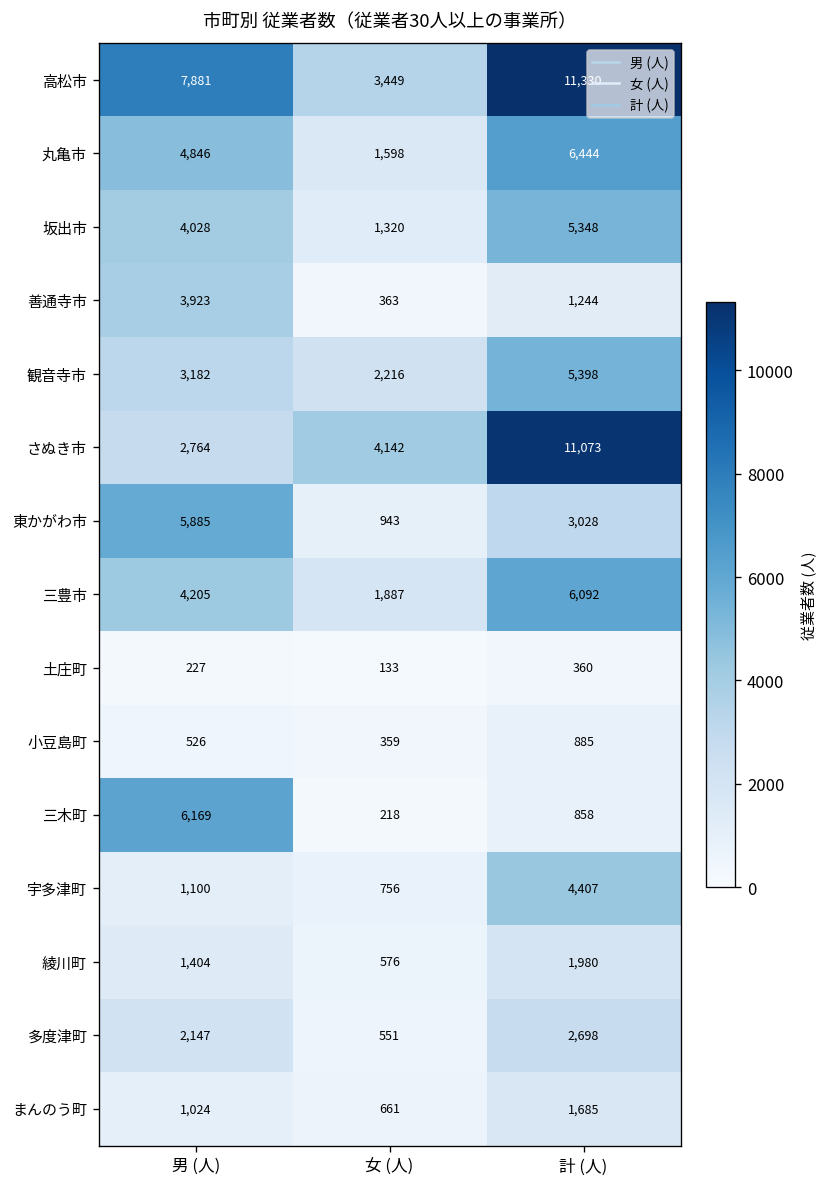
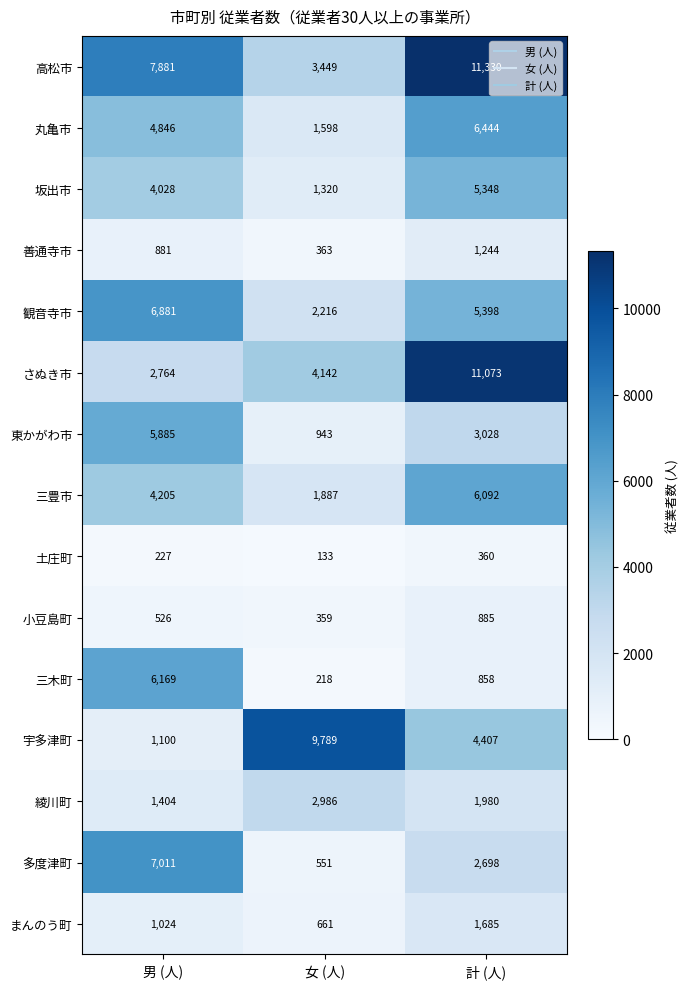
善通寺市, 男 (人): 3,923 -> 881
観音寺市, 男 (人): 3,182 -> 6,881
宇多津町, 女 (人): 756 -> 9,789
綾川町, 女 (人): 576 -> 2,986
多度津町, 男 (人): 2,147 -> 7,011
